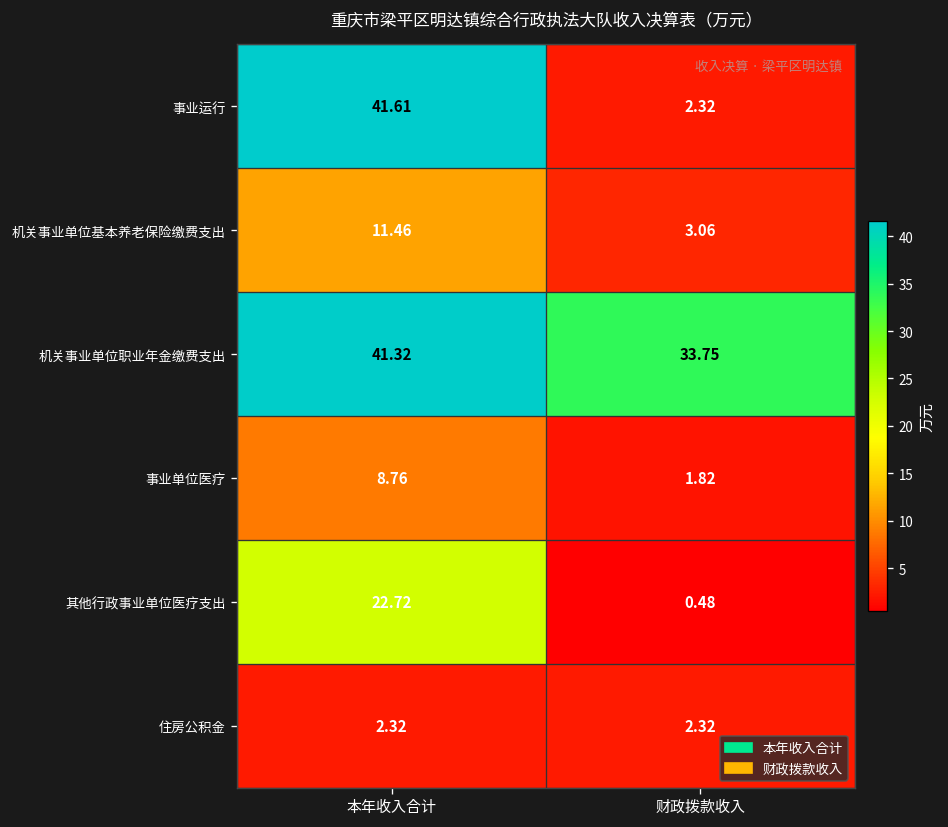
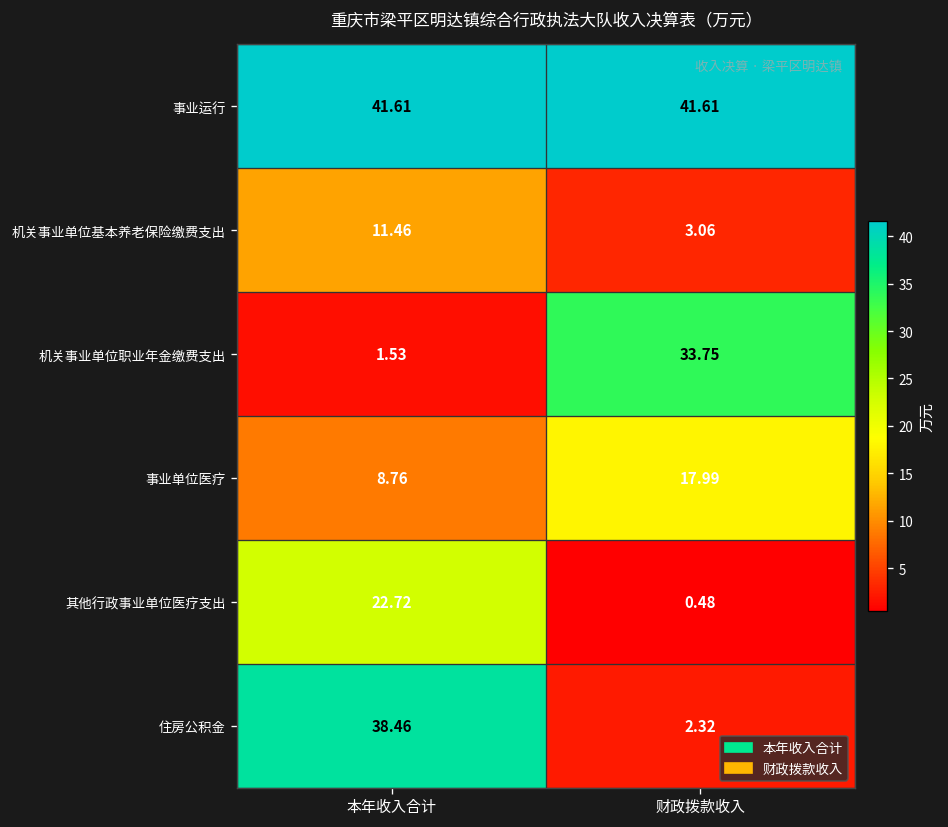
事业运行, 财政拨款收入: 2.32 -> 41.61
机关事业单位职业年金缴费支出, 本年收入合计: 41.32 -> 1.53
事业单位医疗, 财政拨款收入: 1.82 -> 17.99
住房公积金, 本年收入合计: 2.32 -> 38.46
